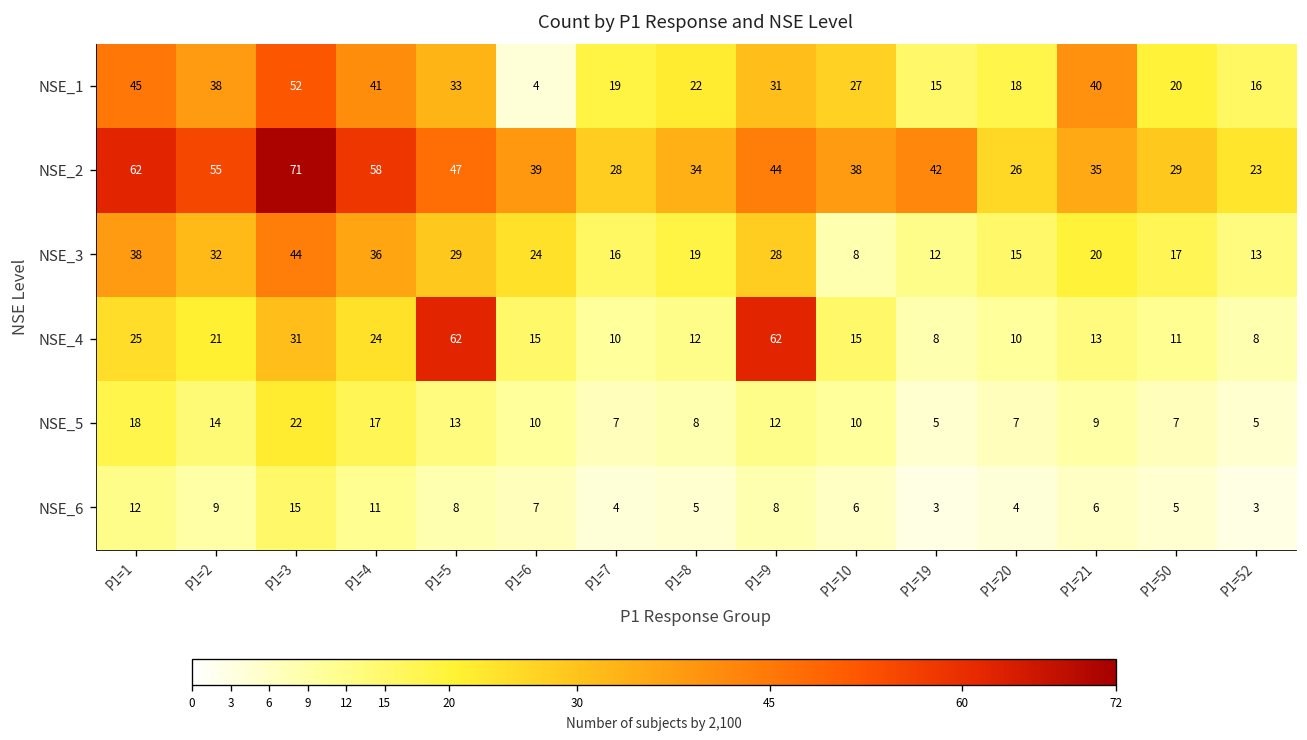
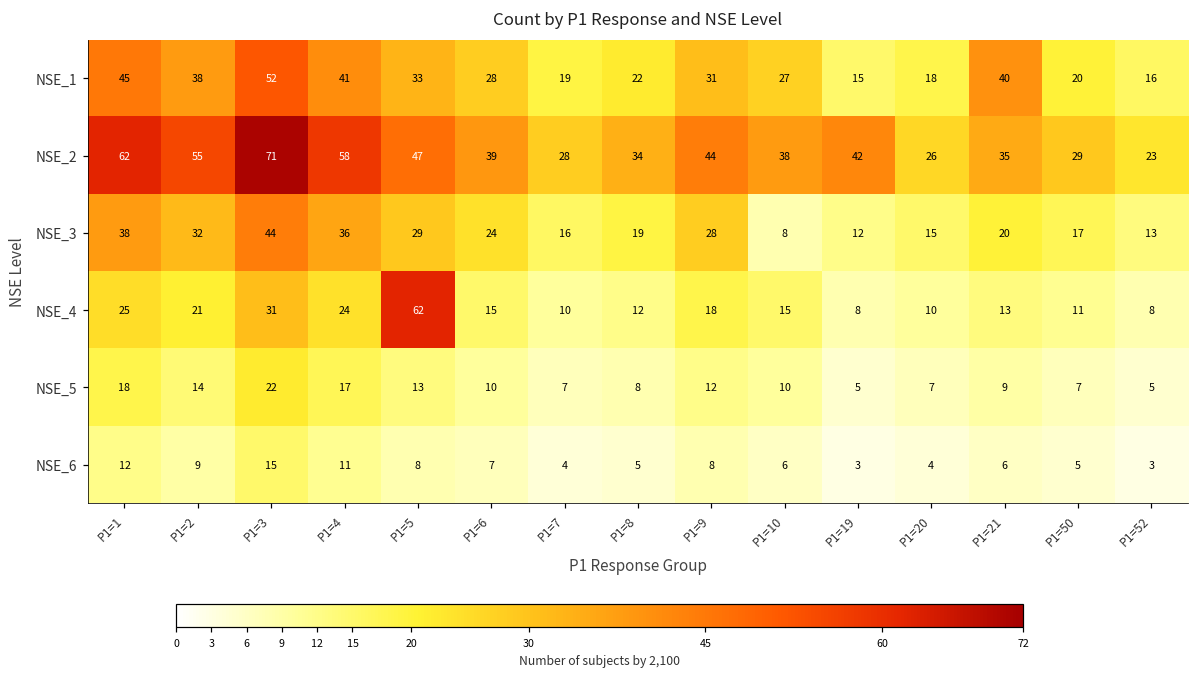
NSE_1, P1=6: 4 -> 28
NSE_4, P1=9: 62 -> 18
